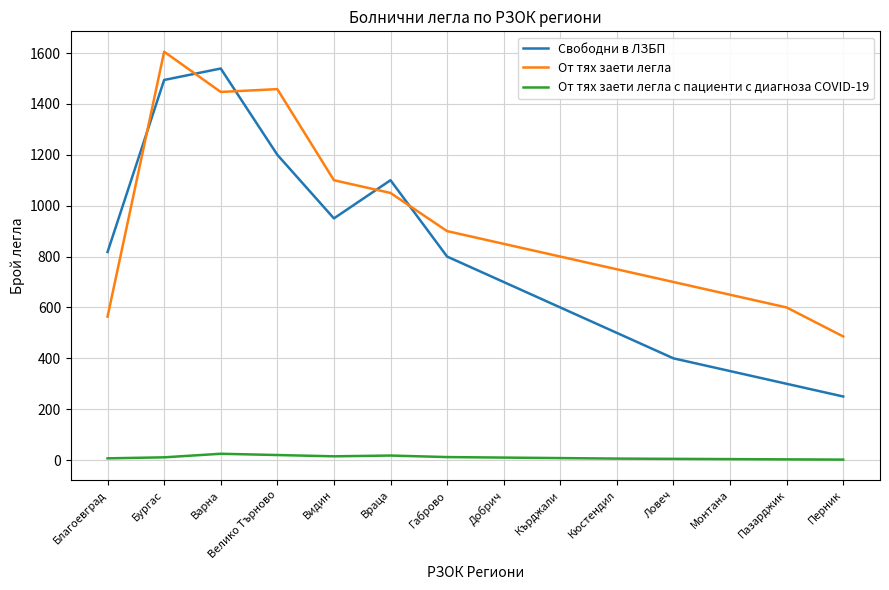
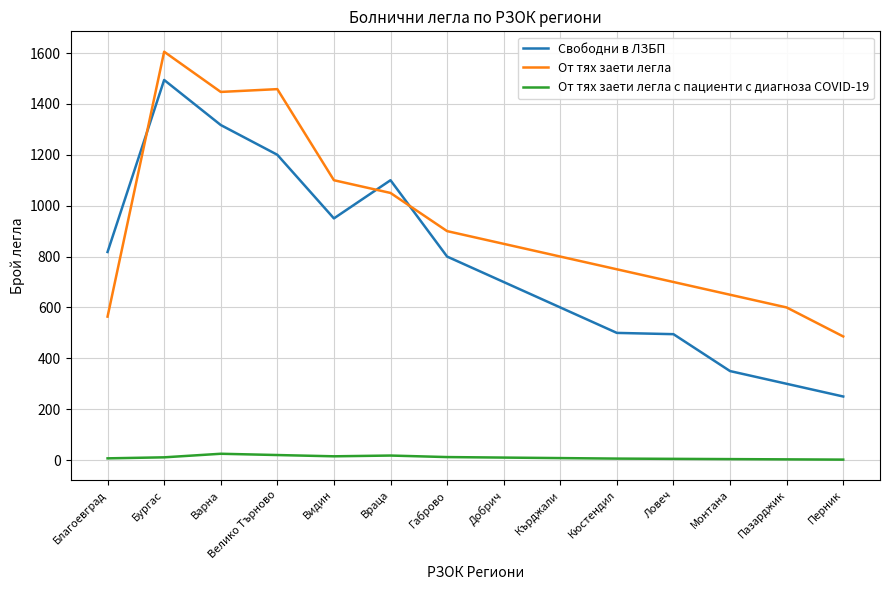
Свободни в ЛЗБП, Варна: 1540 -> 1320
Свободни в ЛЗБП, Ловеч: 400 -> 500
